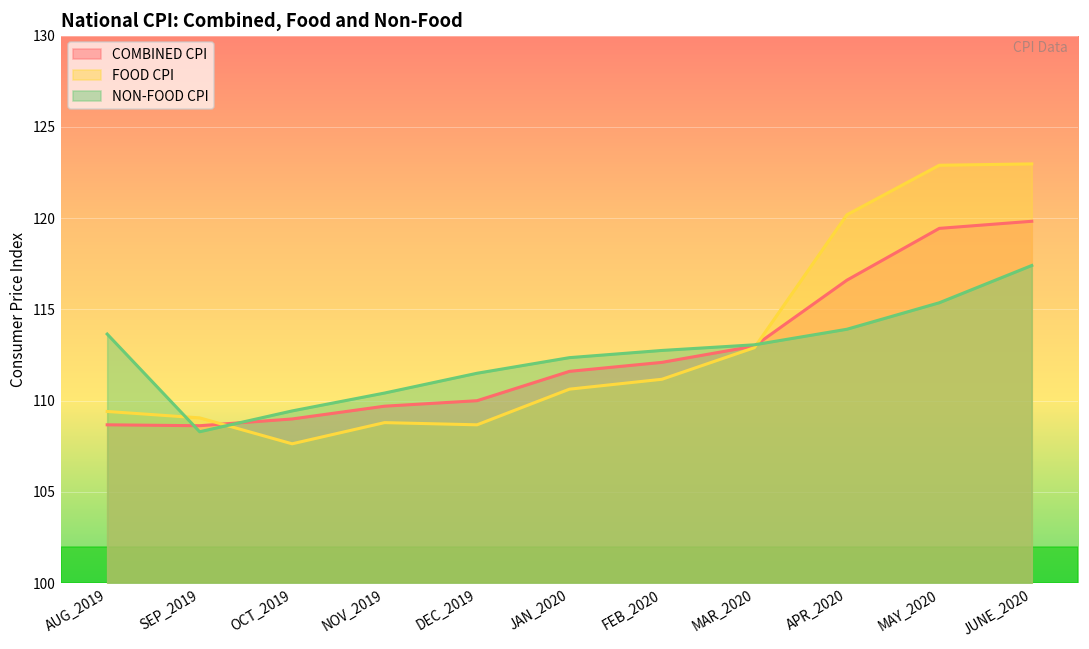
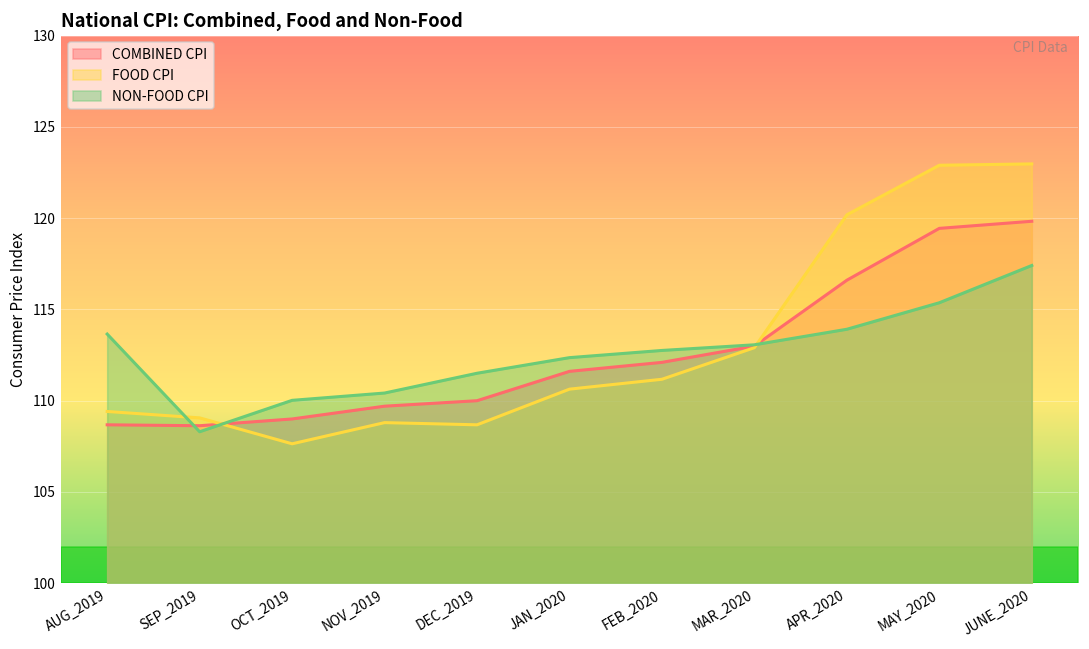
NON-FOOD CPI, OCT_2019: 109.4 -> 110.0
